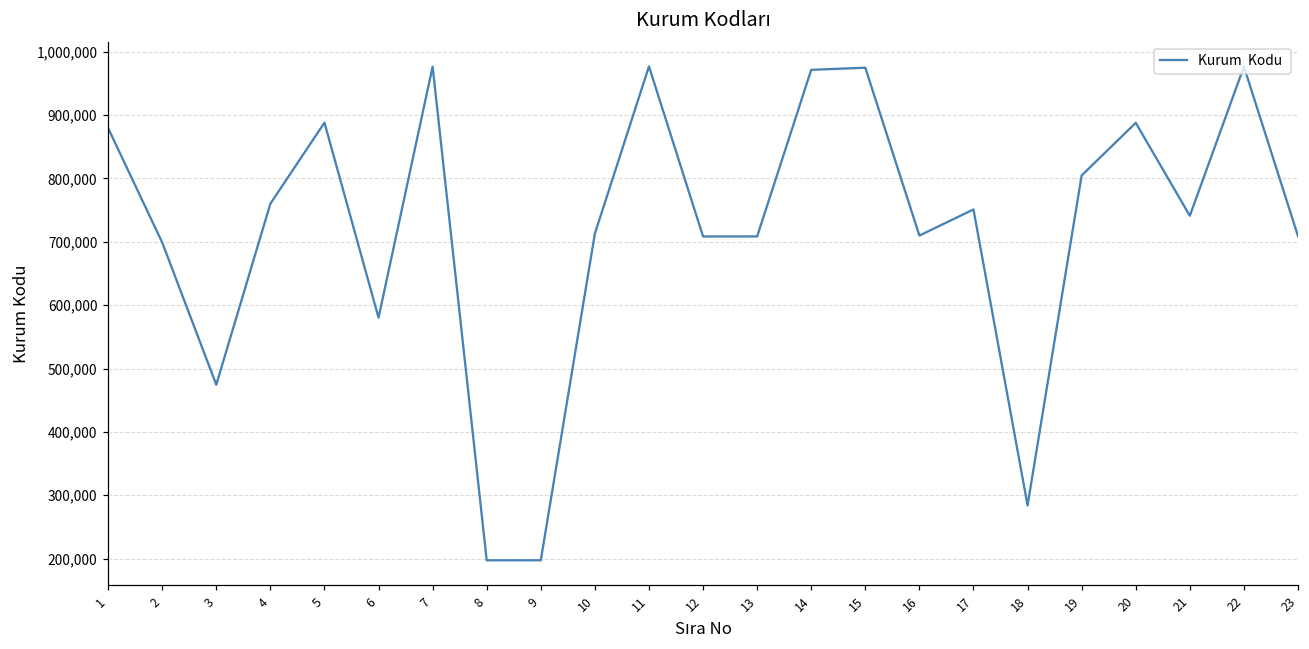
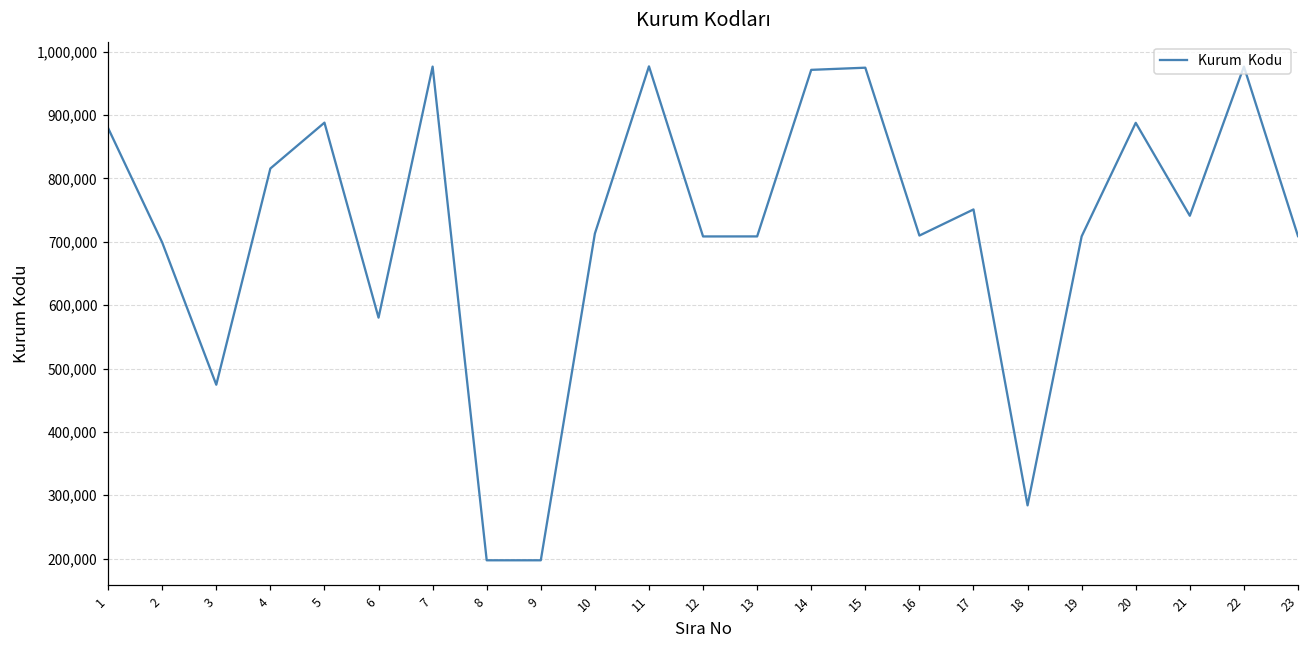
4: 760,000 -> 820,000
19: 800,000 -> 710,000
